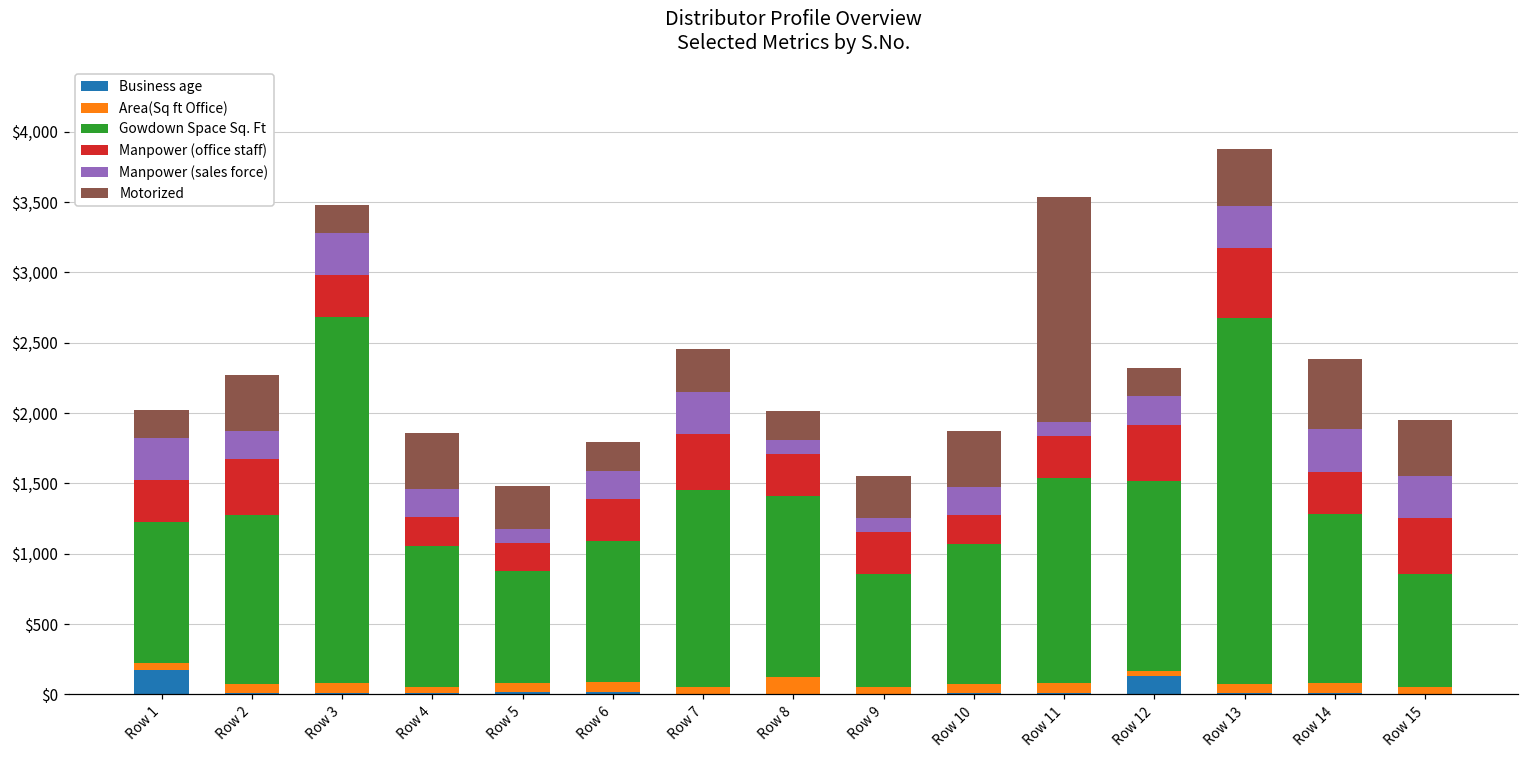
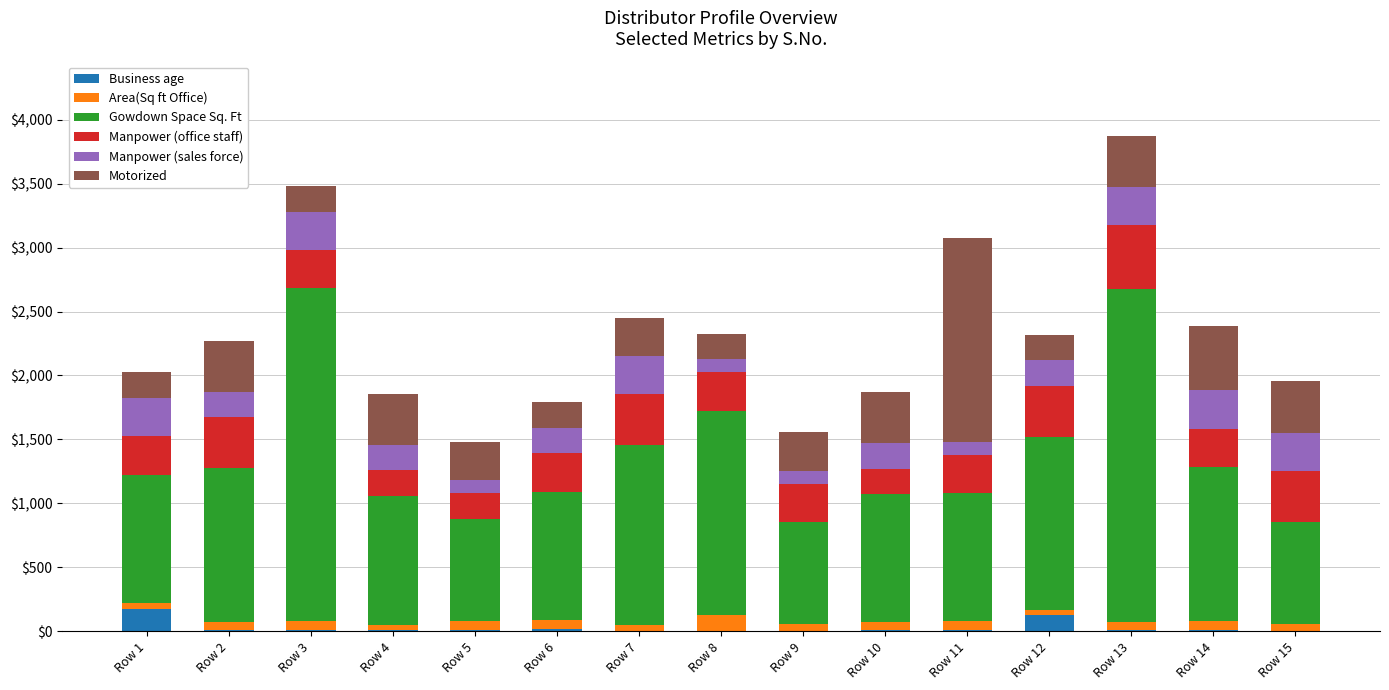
Gowdown Space Sq. Ft, Row 8: $1,290 -> $1,600
Gowdown Space Sq. Ft, Row 11: $1,460 -> $1,000
